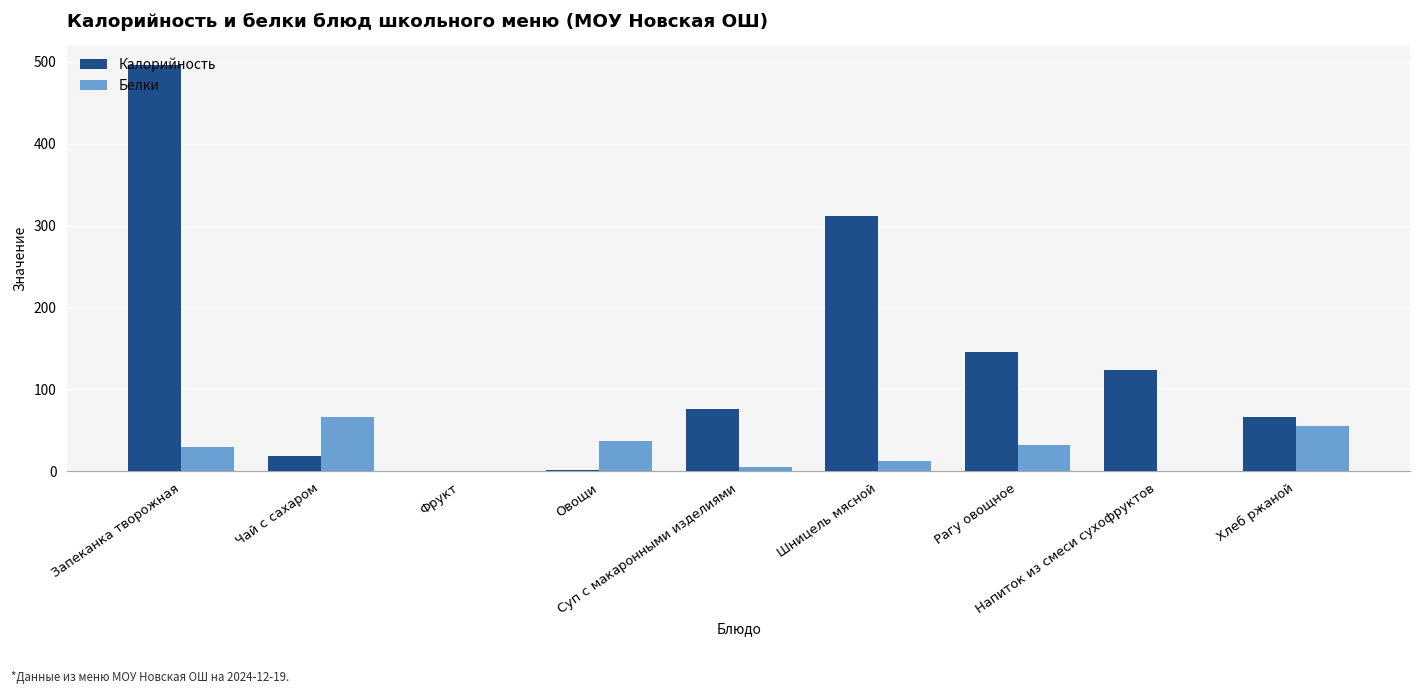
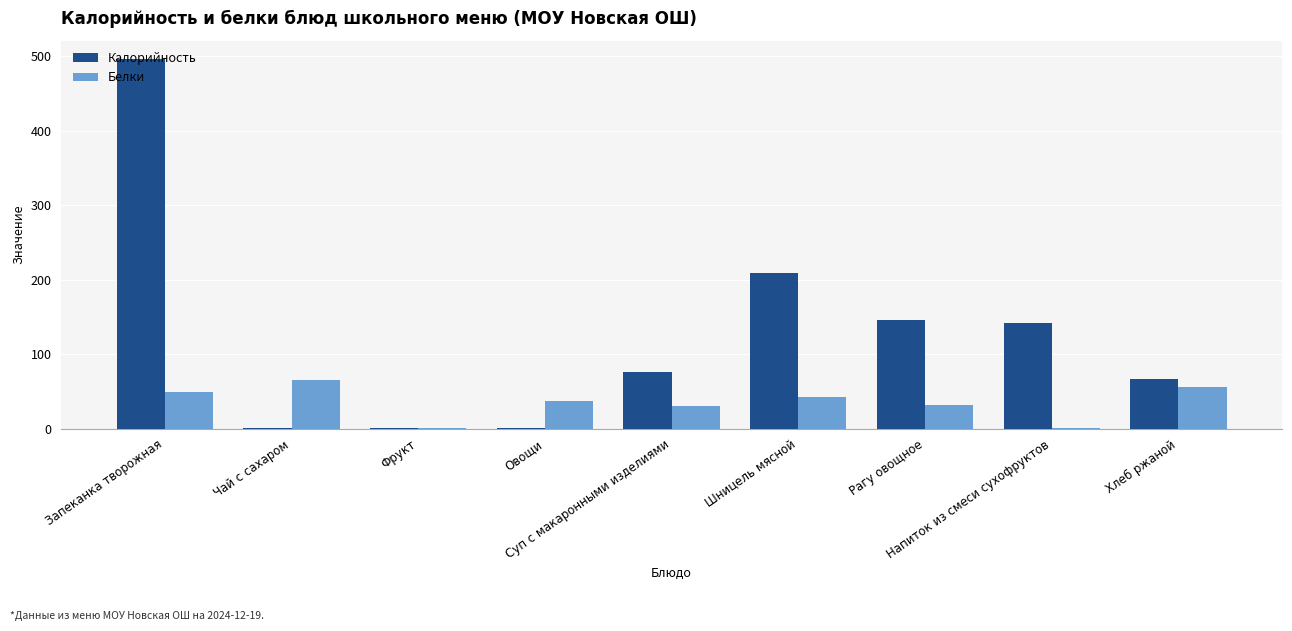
Белки, Запеканка творожная: 30 -> 50
Калорийность, Чай с сахаром: 20 -> 0
Белки, Суп с макаронными изделиями: 0 -> 30
Калорийность, Шницель мясной: 310 -> 210
Белки, Шницель мясной: 10 -> 40
Калорийность, Напиток из смеси сухофруктов: 120 -> 140
